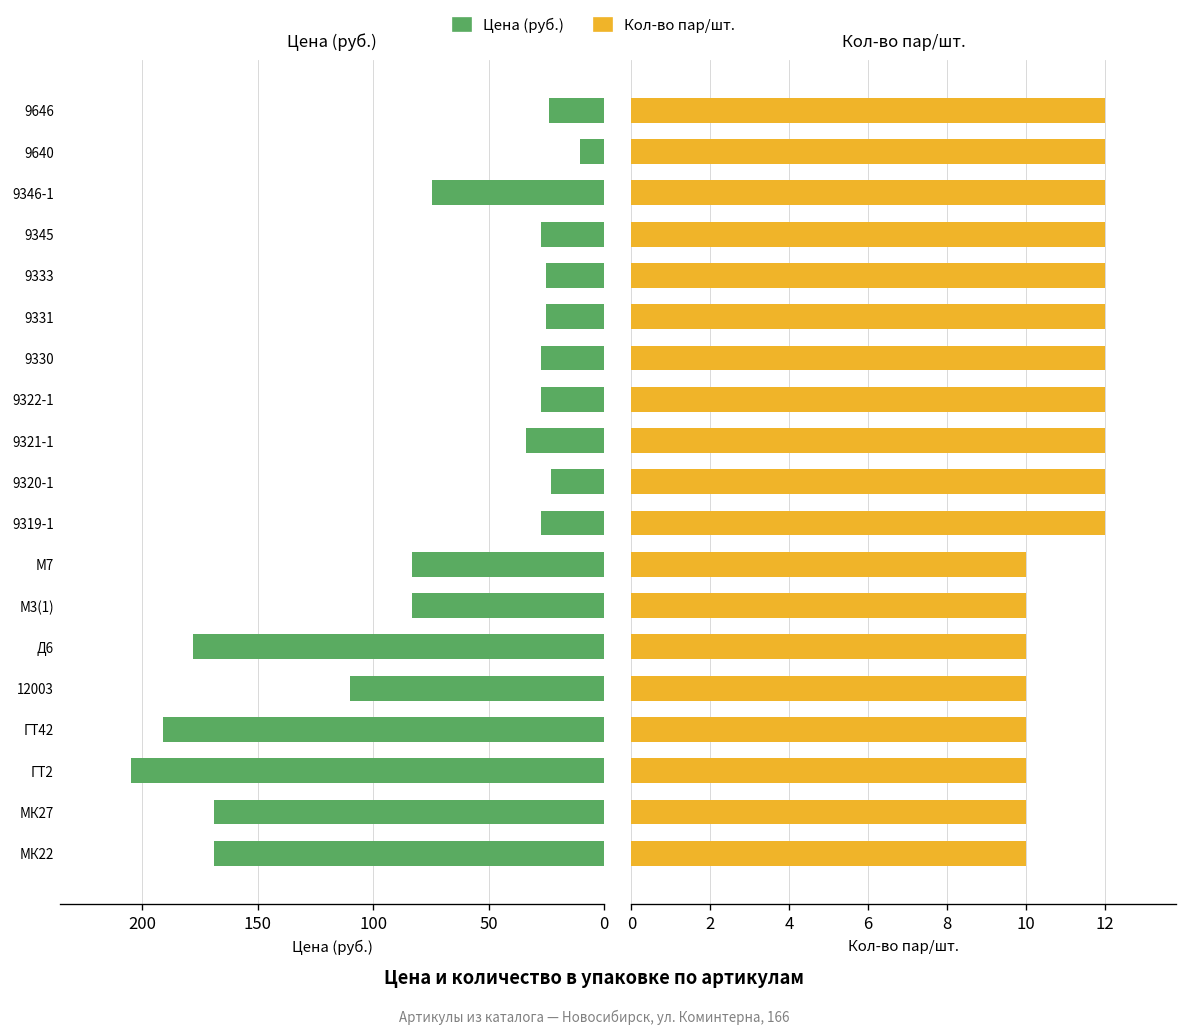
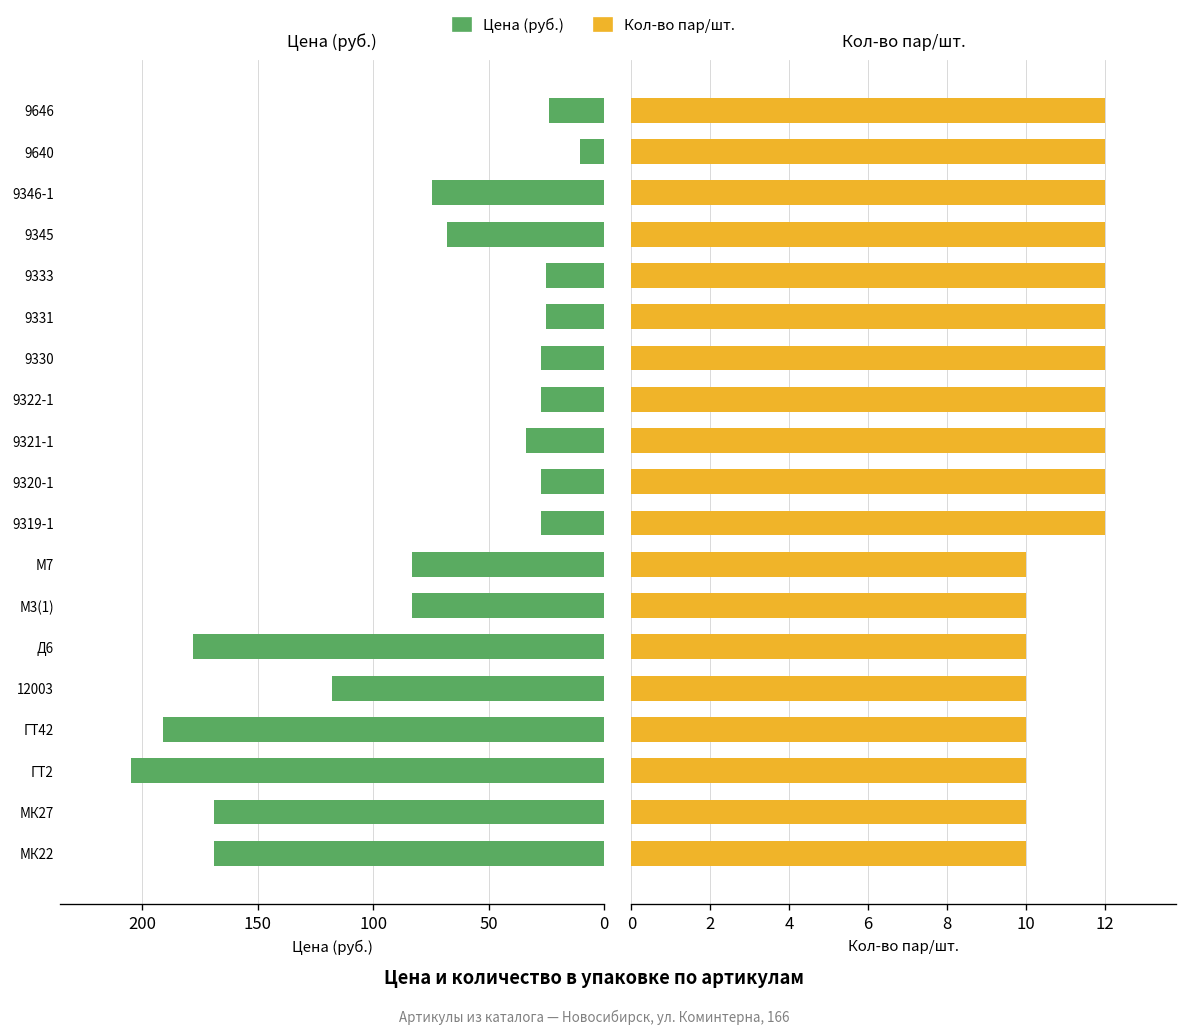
Цена (руб.), 9345: 27 -> 68
Цена (руб.), 9320-1: 23 -> 27
Цена (руб.), 12003: 110 -> 118
